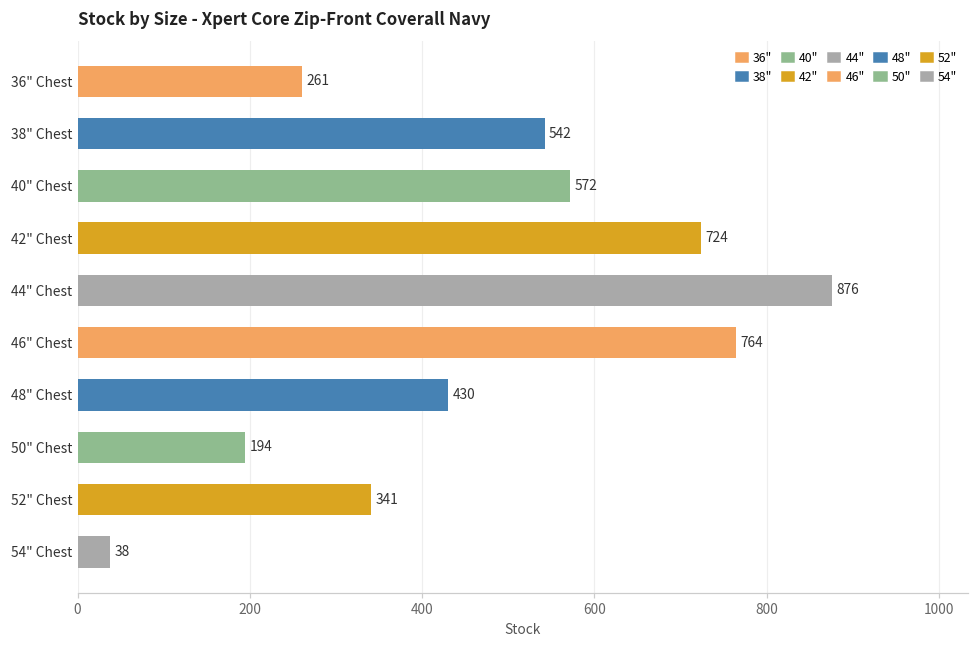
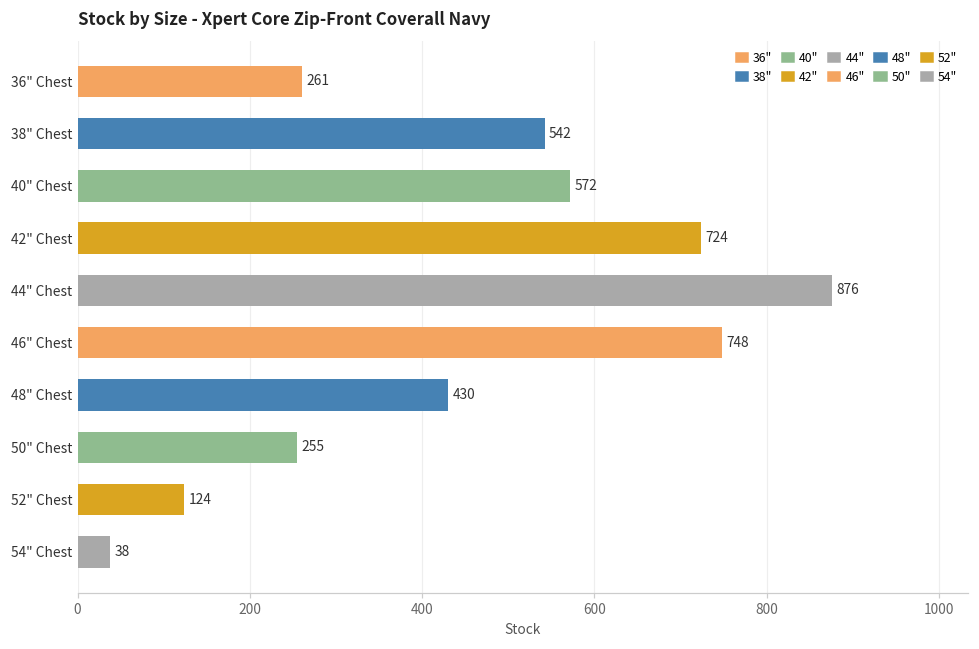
46" Chest: 764 -> 748
50" Chest: 194 -> 255
52" Chest: 341 -> 124
